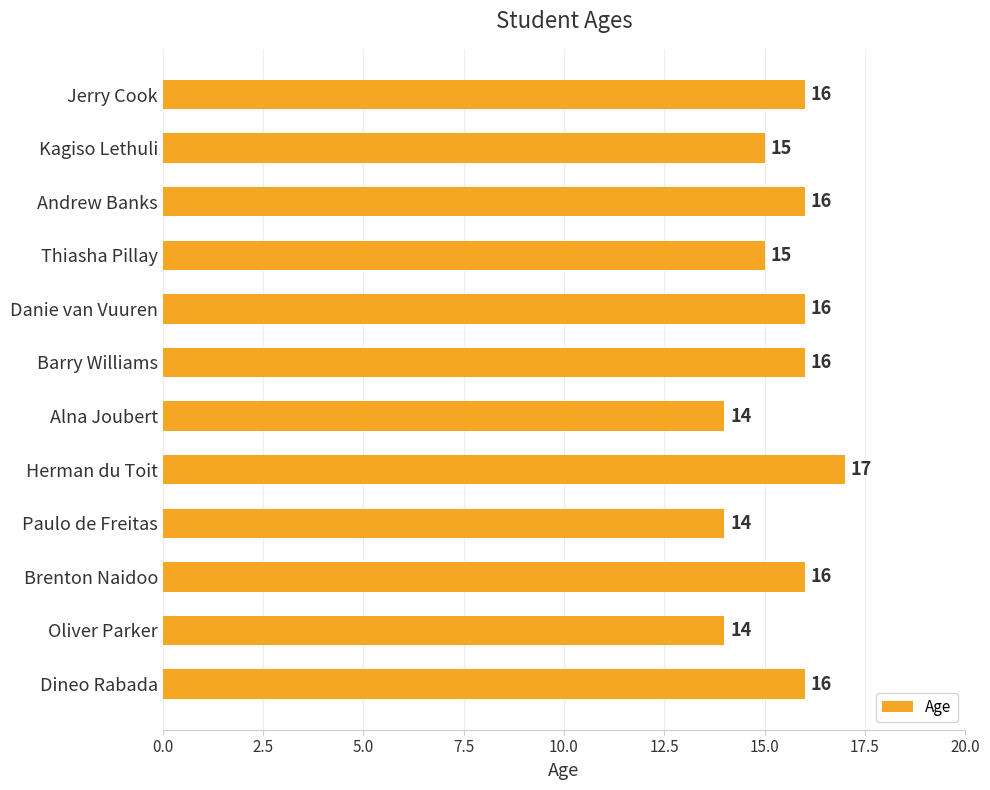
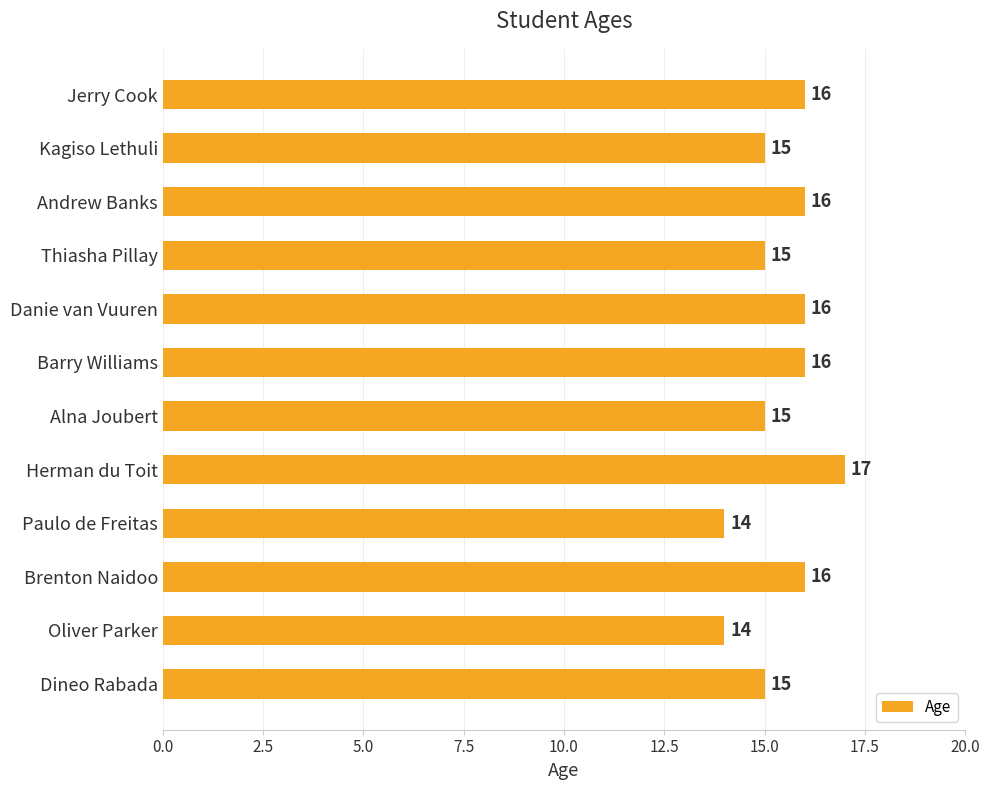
Alna Joubert: 14 -> 15
Dineo Rabada: 16 -> 15
